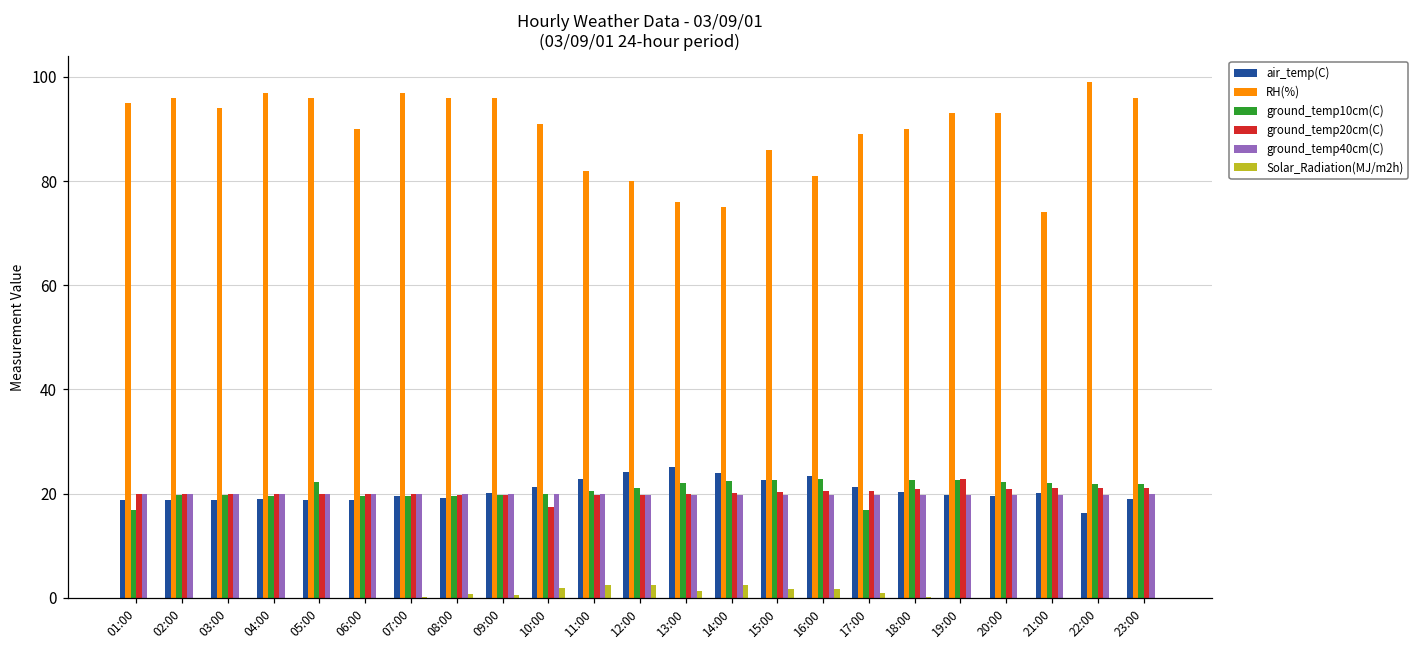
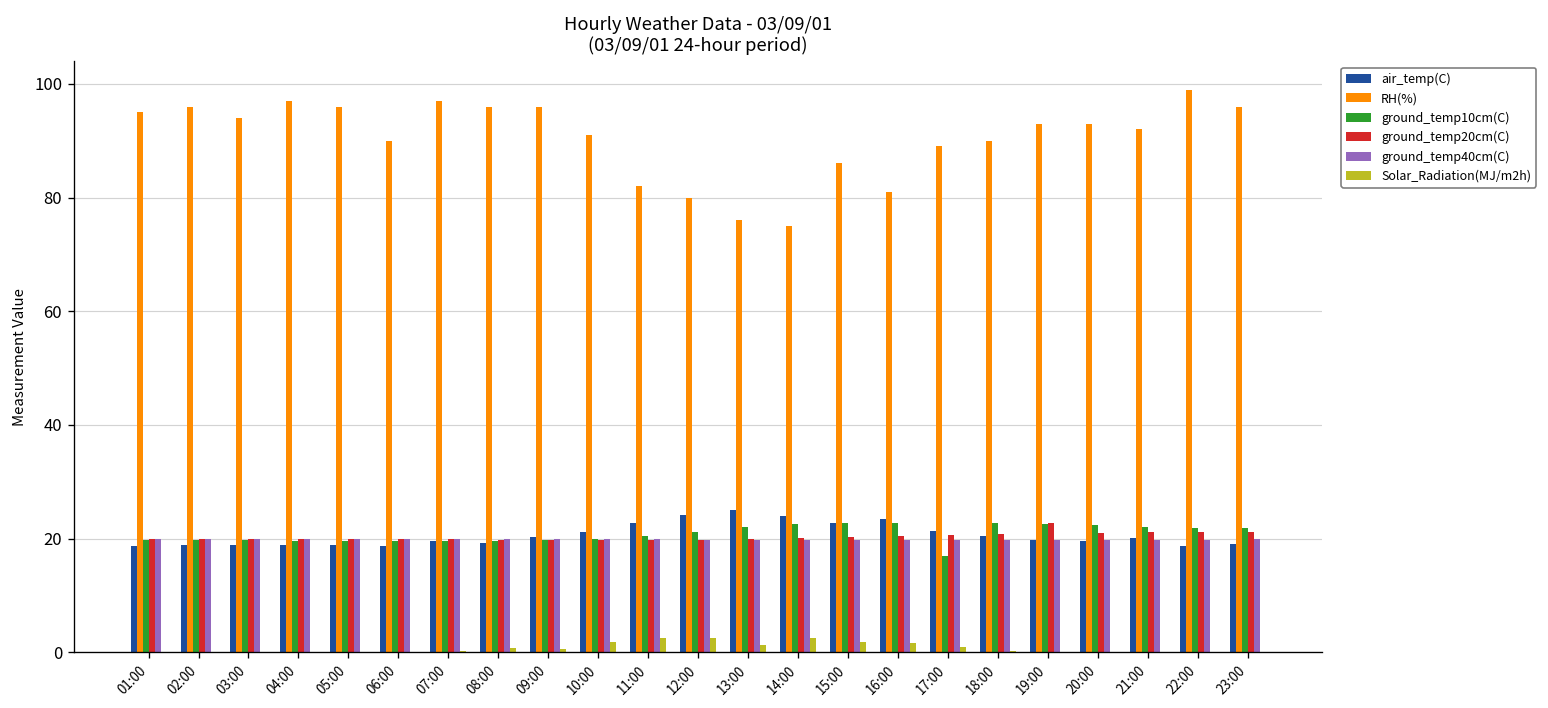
ground_temp10cm(C), 01:00: 17 -> 20
ground_temp10cm(C), 05:00: 22 -> 20
ground_temp20cm(C), 10:00: 17 -> 20
RH(%), 21:00: 74 -> 92
air_temp(C), 22:00: 16 -> 19
